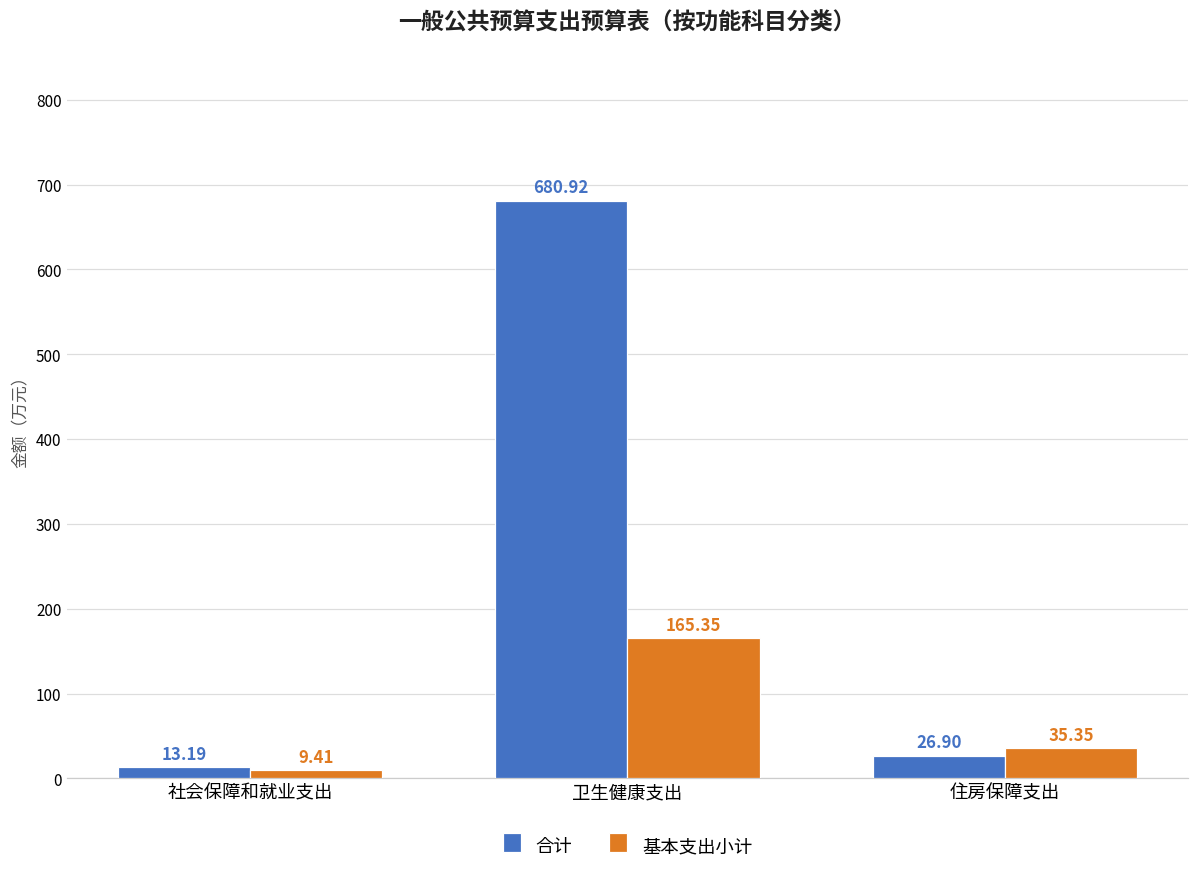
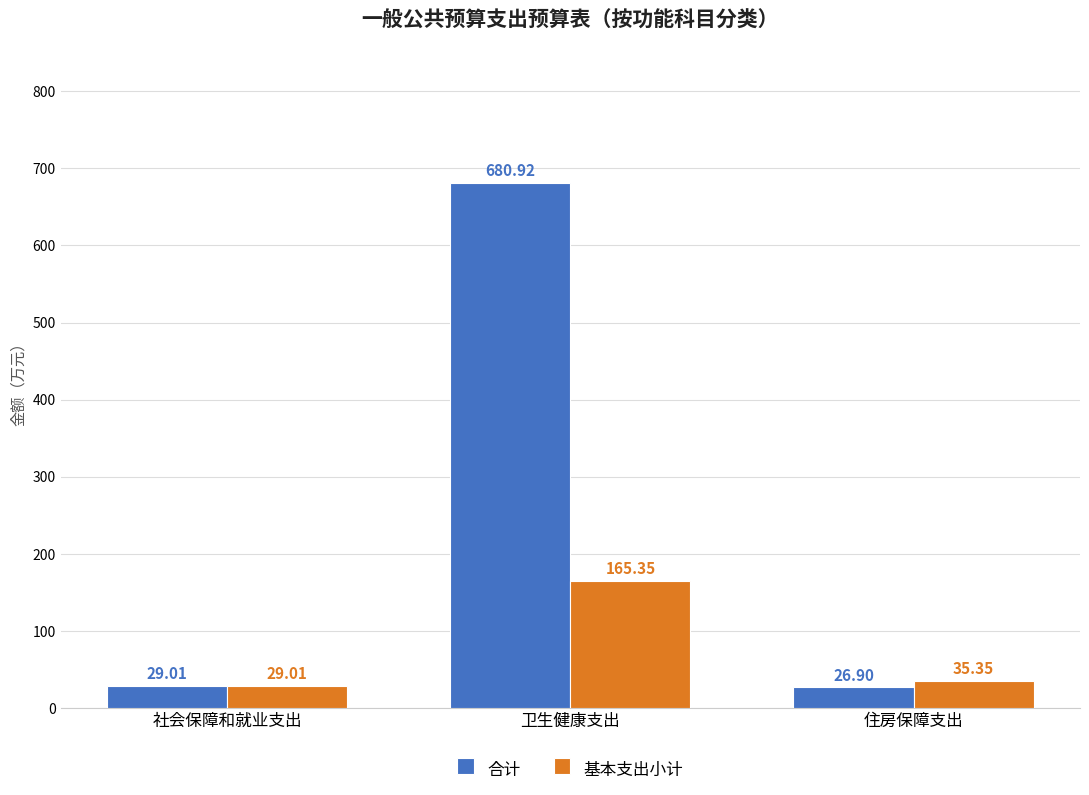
合计, 社会保障和就业支出: 13.19 -> 29.01
基本支出小计, 社会保障和就业支出: 9.41 -> 29.01
